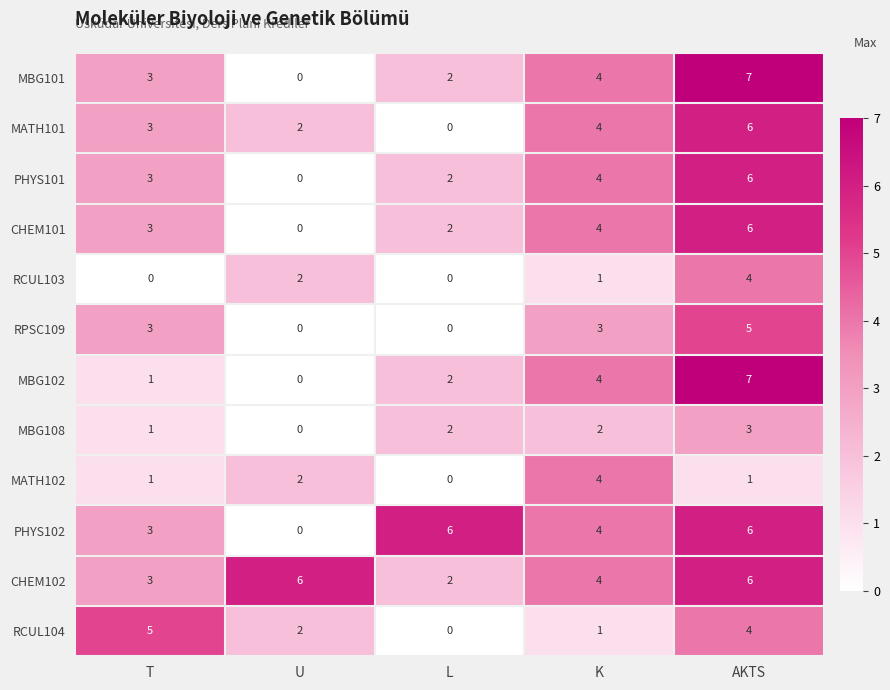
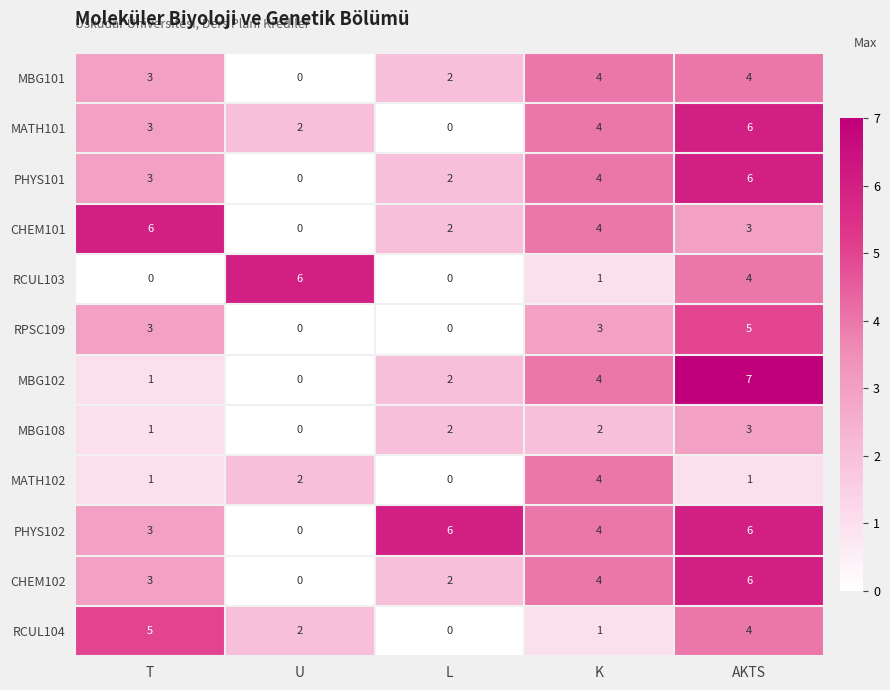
MBG101, AKTS: 7 -> 4
CHEM101, T: 3 -> 6
CHEM101, AKTS: 6 -> 3
RCUL103, U: 2 -> 6
CHEM102, U: 6 -> 0
